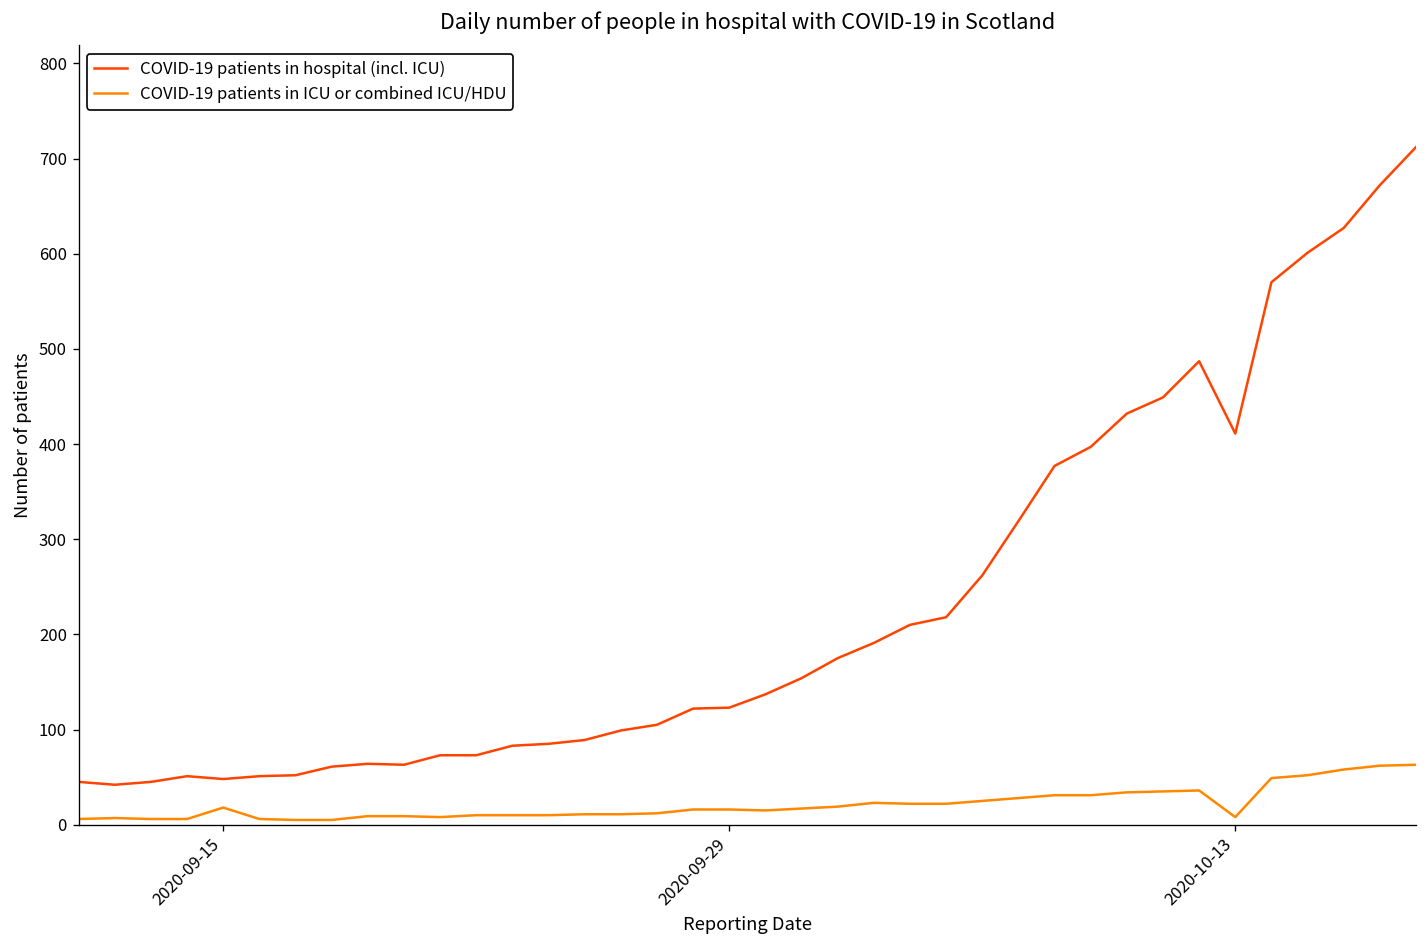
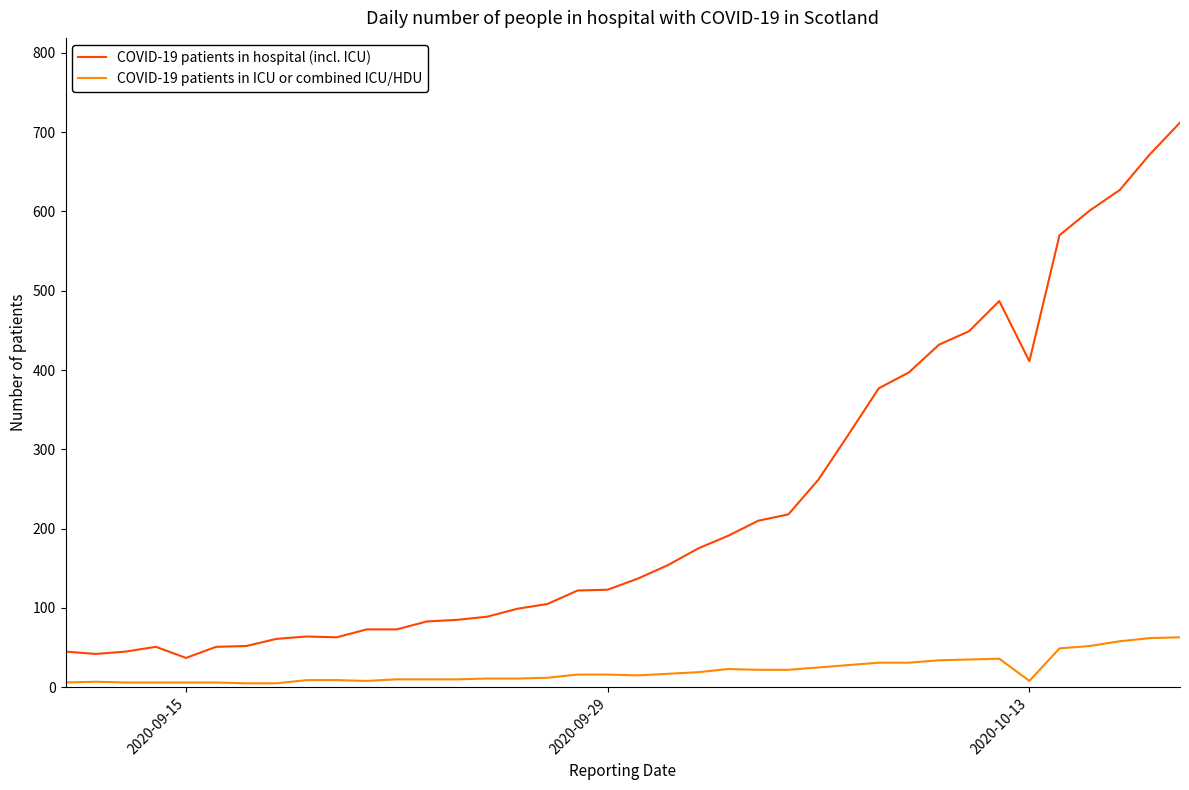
COVID-19 patients in hospital (incl. ICU), 2020-09-15: 50 -> 40
COVID-19 patients in ICU or combined ICU/HDU, 2020-09-15: 20 -> 10
